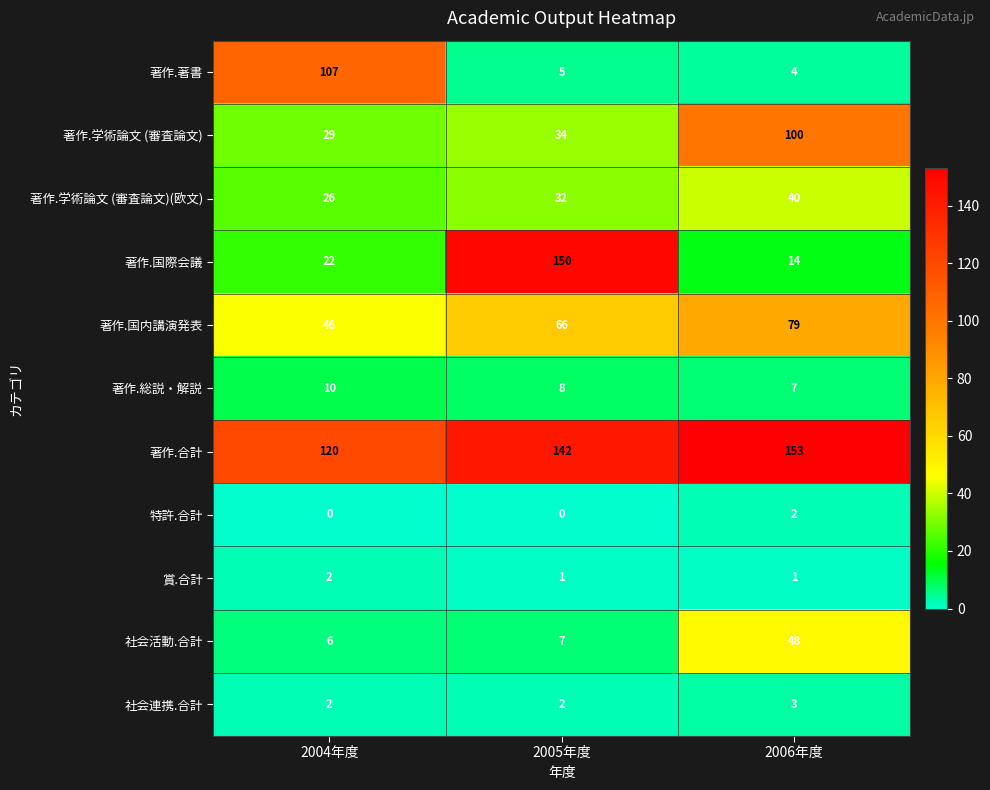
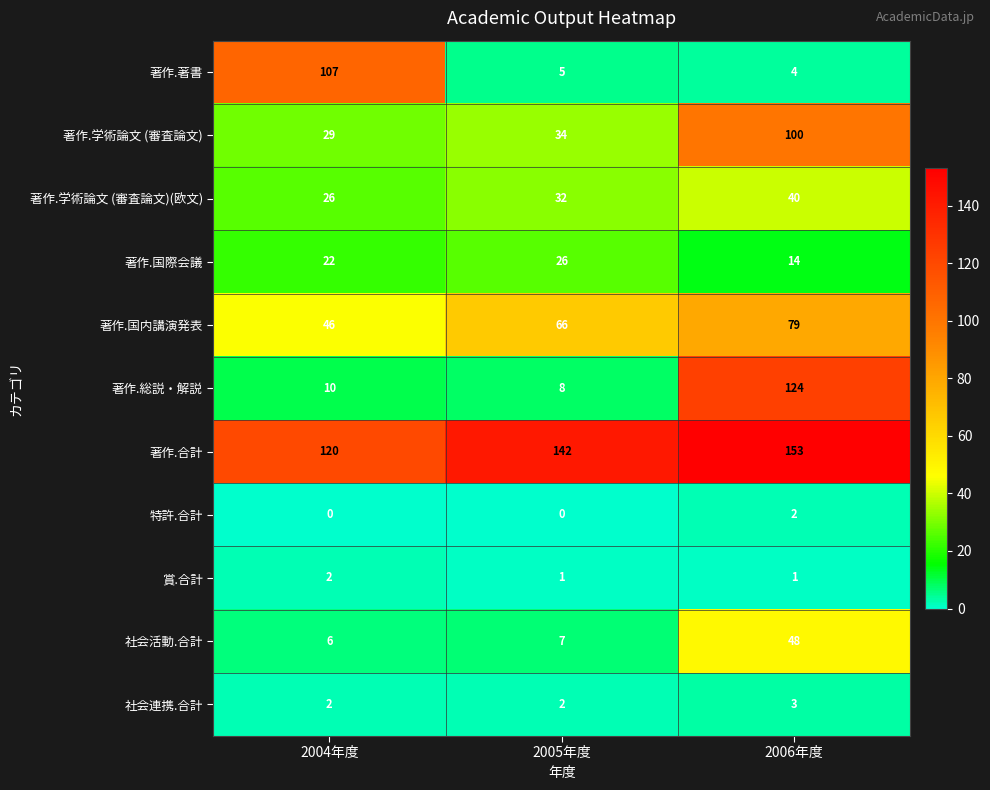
著作.国際会議, 2005年度: 150 -> 26
著作.総説・解説, 2006年度: 7 -> 124
